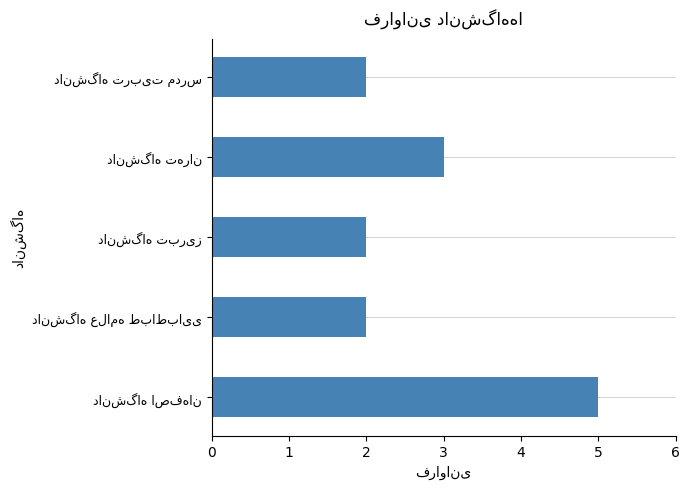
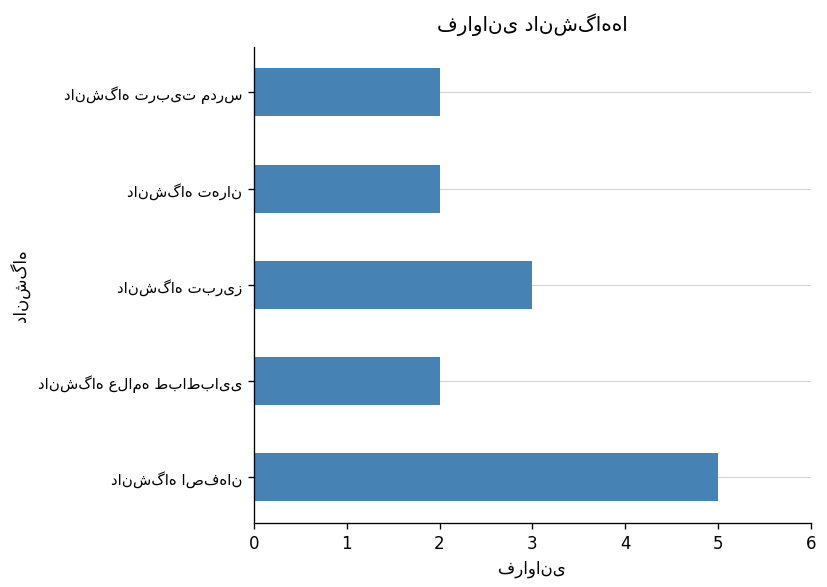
دانشگاه تهران: 3 -> 2
دانشگاه تبریز: 2 -> 3
